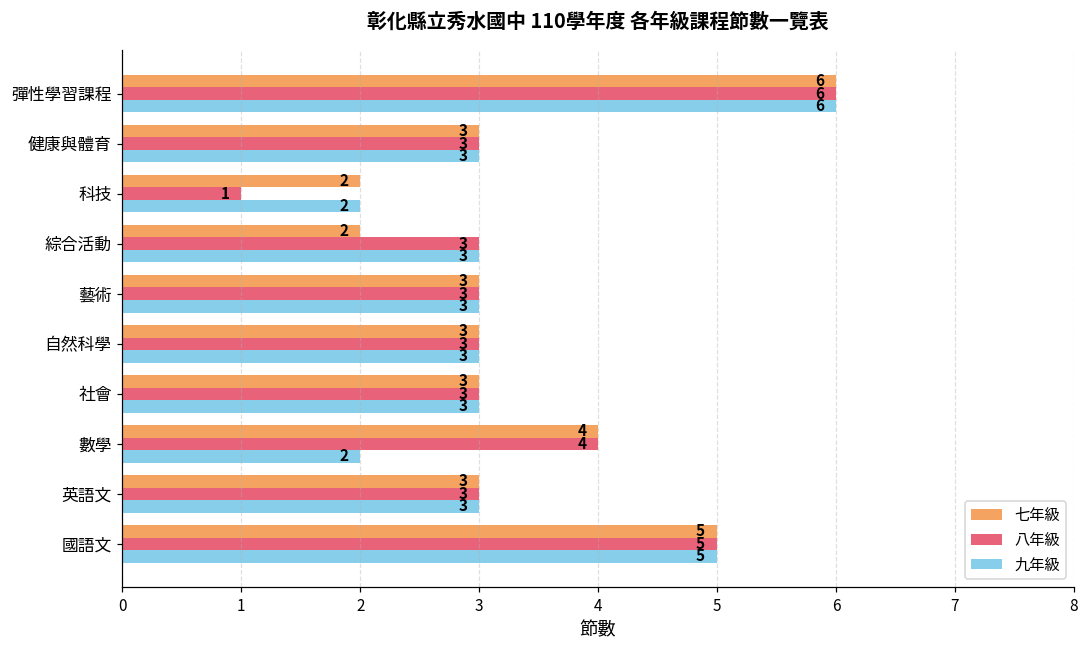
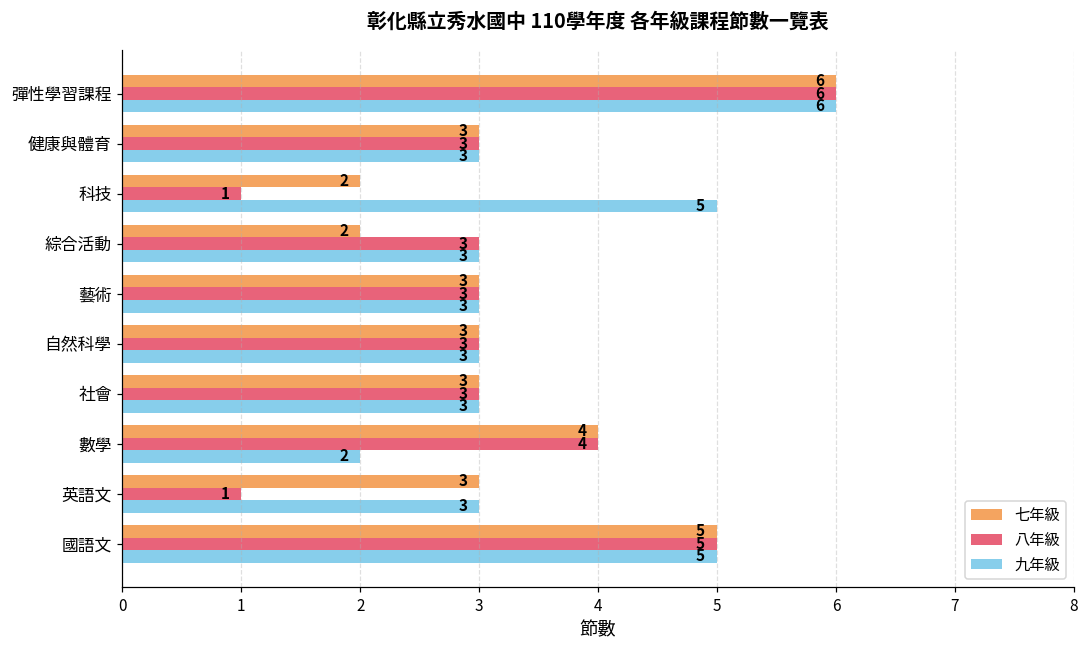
九年級, 科技: 2 -> 5
八年級, 英語文: 3 -> 1
